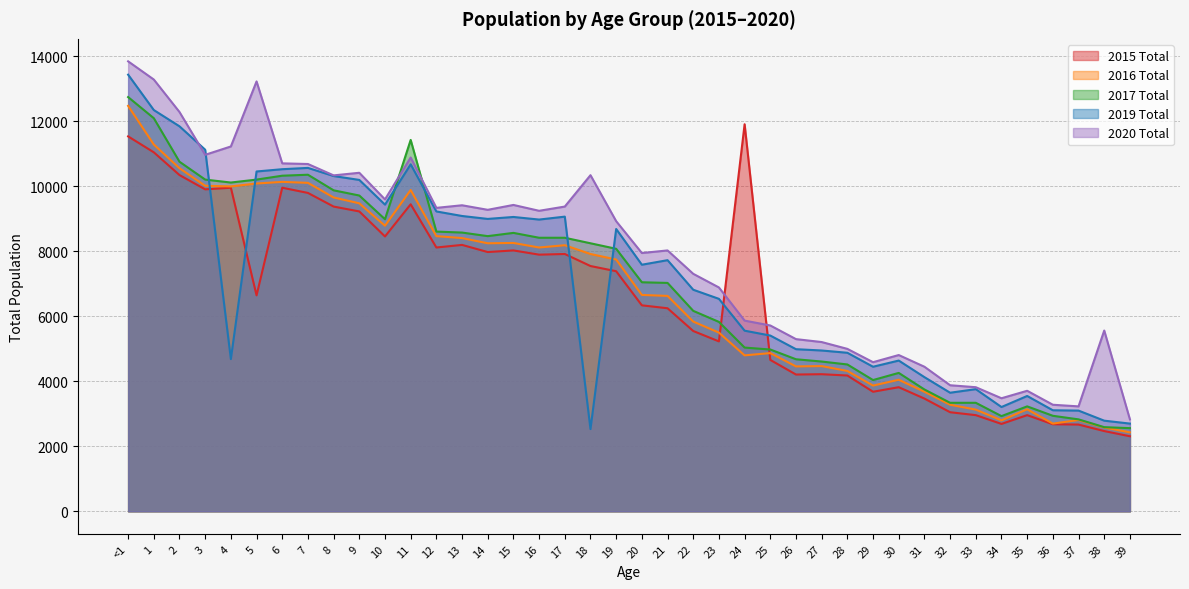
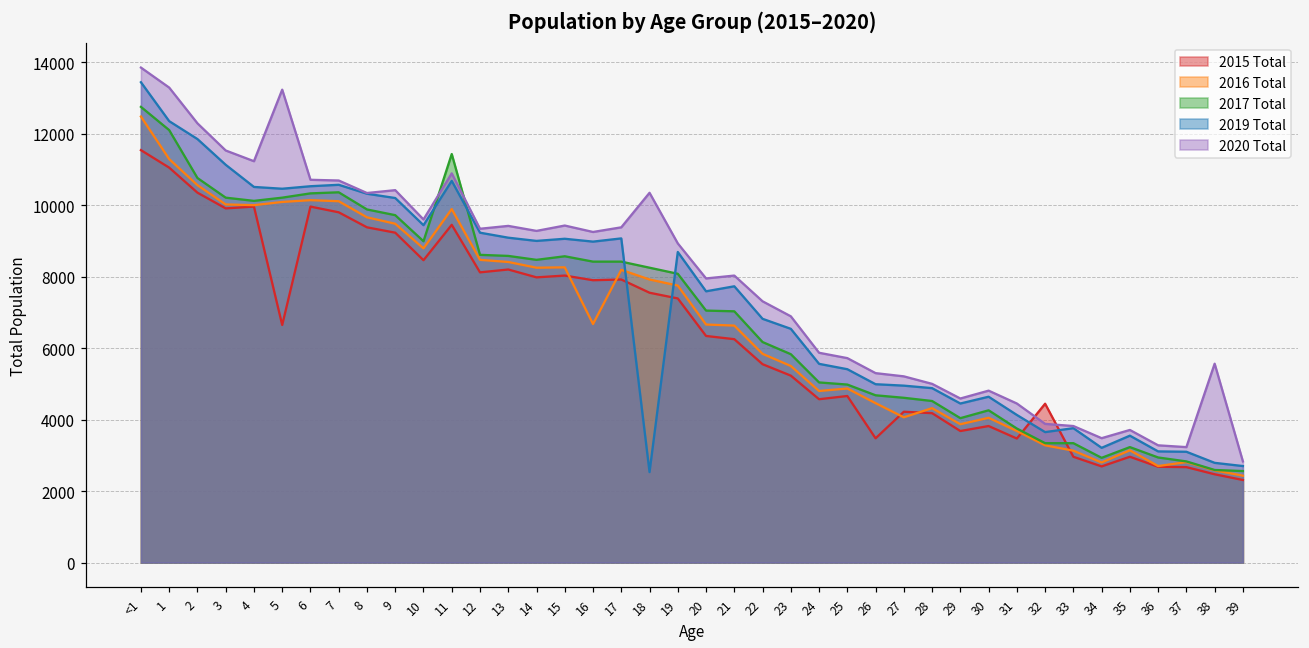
2020 Total, 3: 11000 -> 11500
2019 Total, 4: 4700 -> 10500
2016 Total, 16: 8100 -> 6700
2015 Total, 24: 11900 -> 4600
2015 Total, 26: 4200 -> 3500
2016 Total, 27: 4500 -> 4100
2015 Total, 32: 3100 -> 4400
